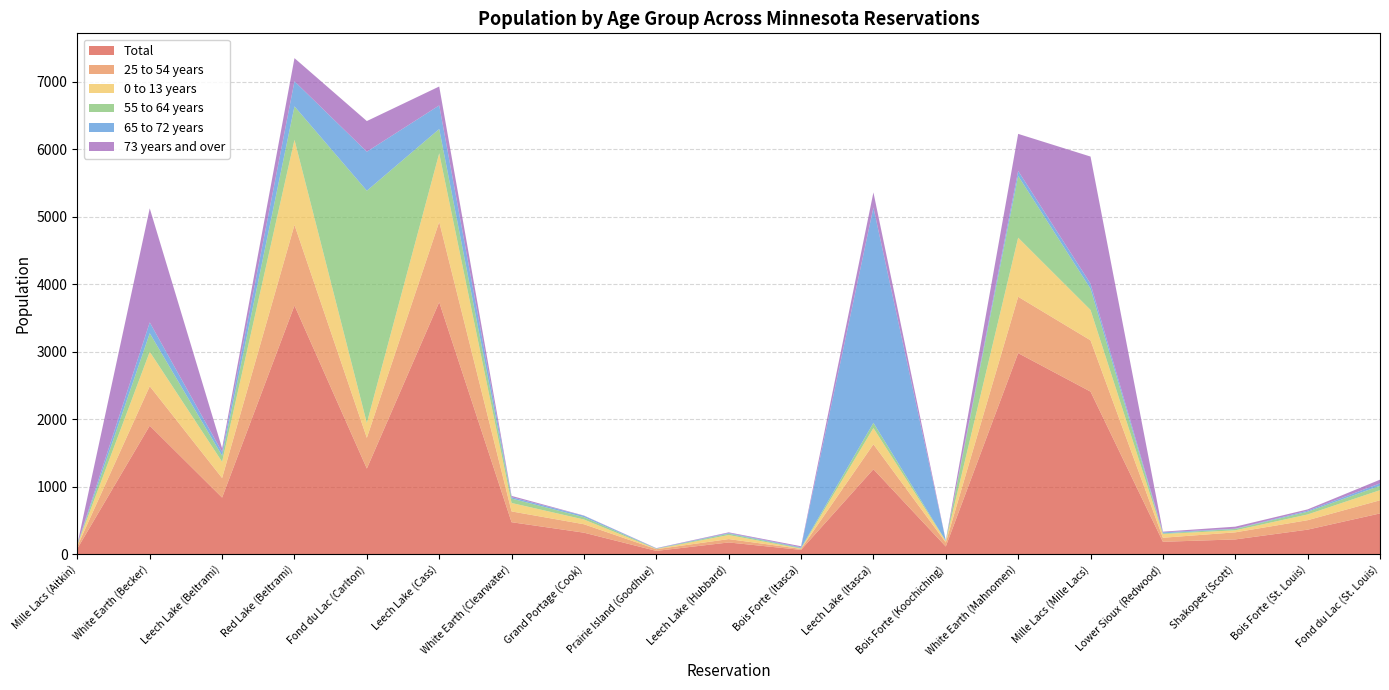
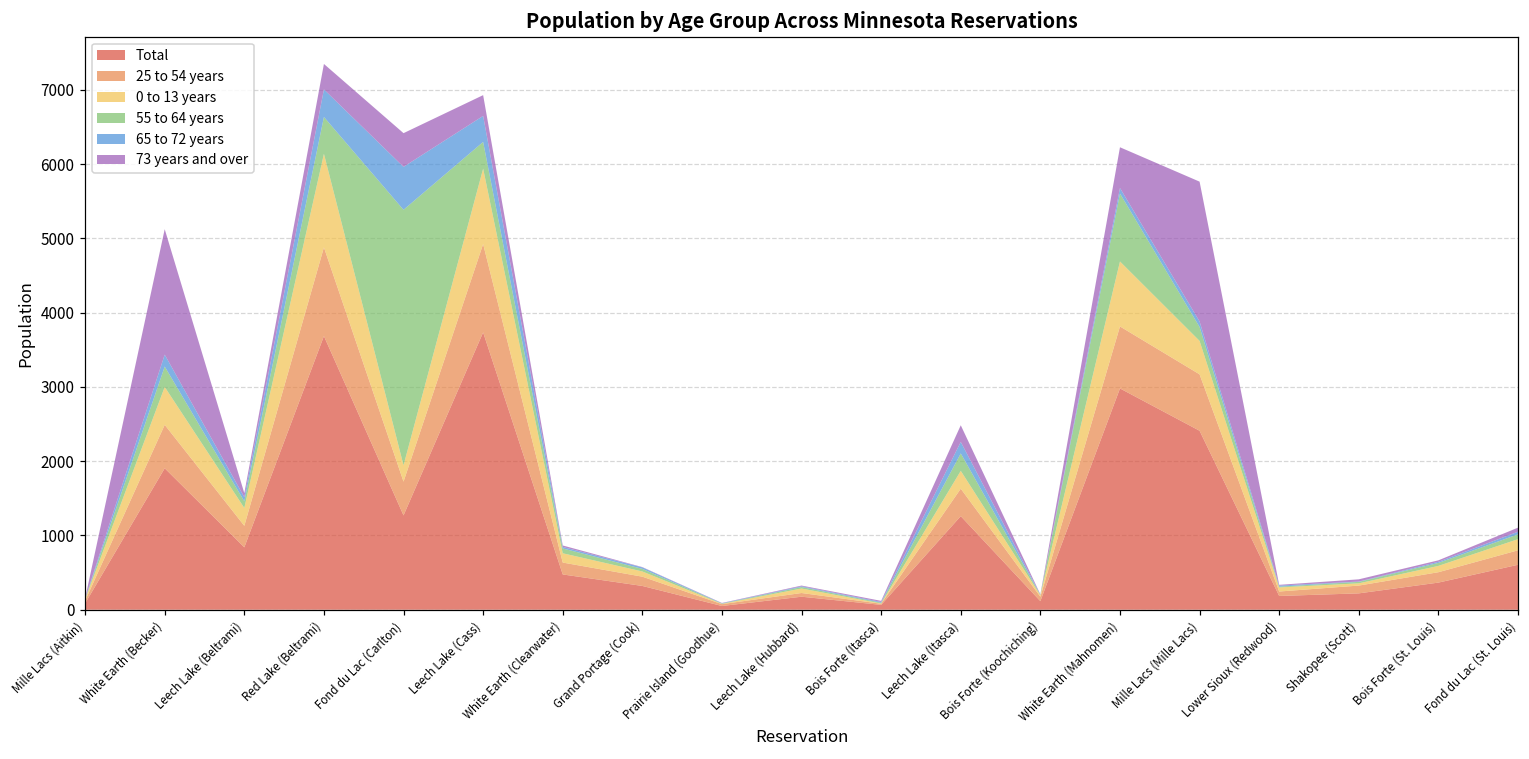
55 to 64 years, Leech Lake (Itasca): 100 -> 200
65 to 72 years, Leech Lake (Itasca): 3200 -> 200
55 to 64 years, Mille Lacs (Mille Lacs): 300 -> 200
